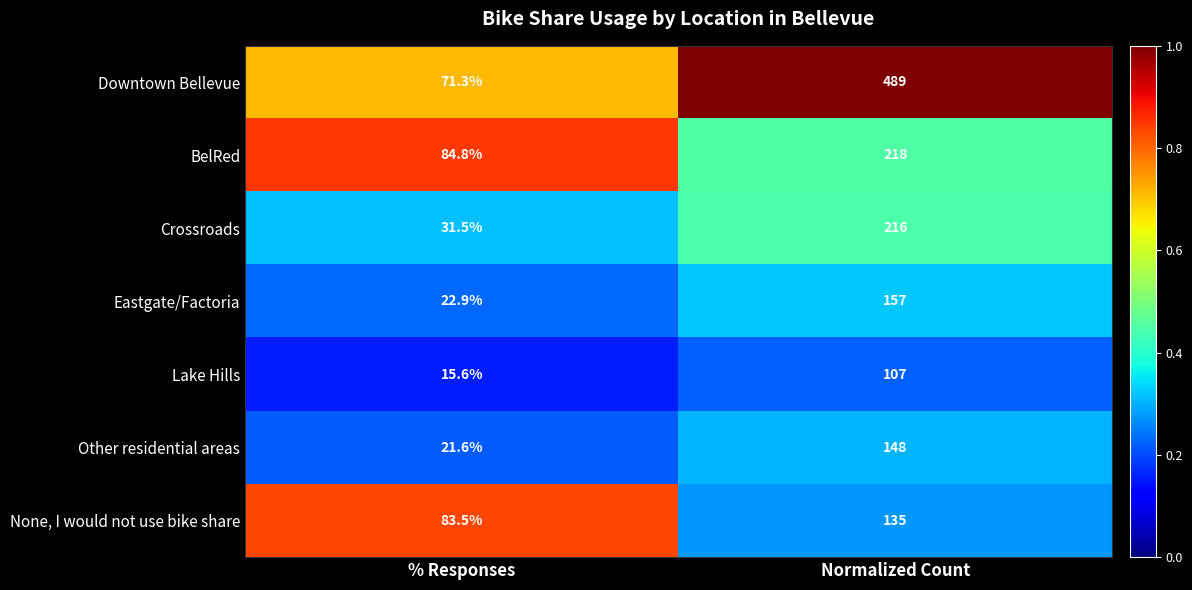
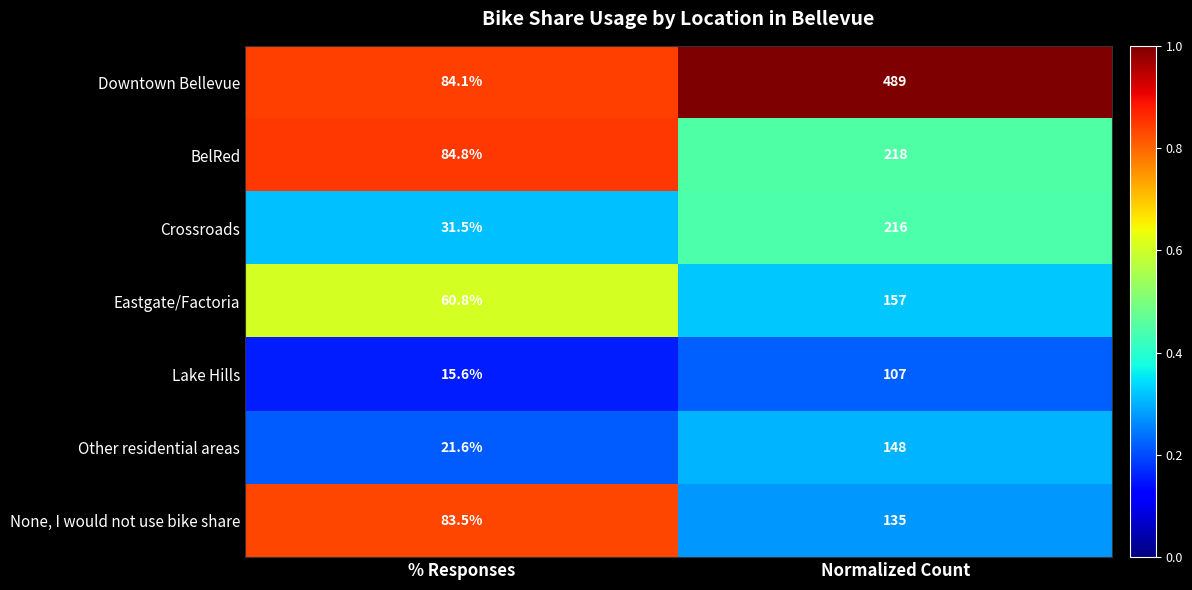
Downtown Bellevue, % Responses: 71.3% -> 84.1%
Eastgate/Factoria, % Responses: 22.9% -> 60.8%
